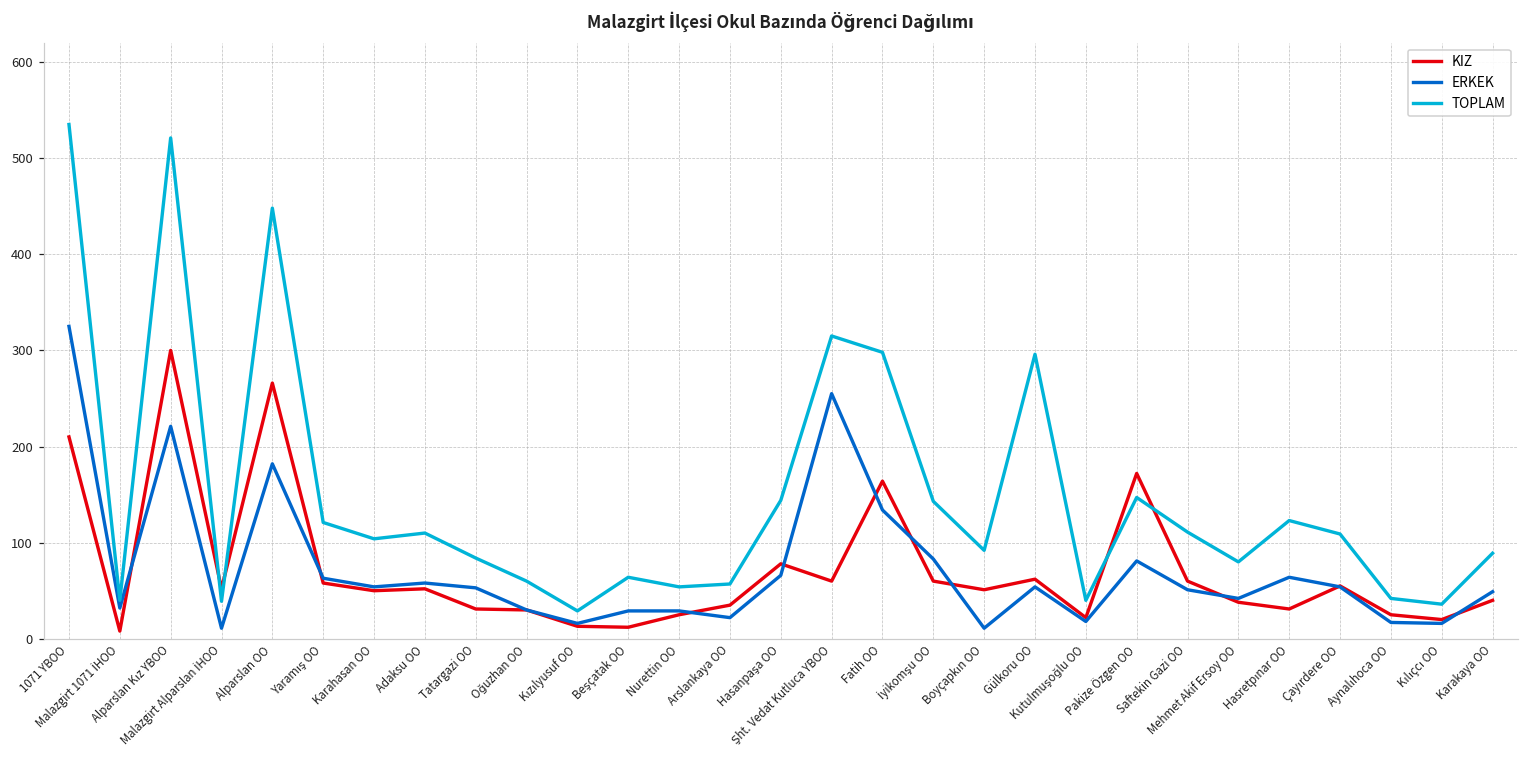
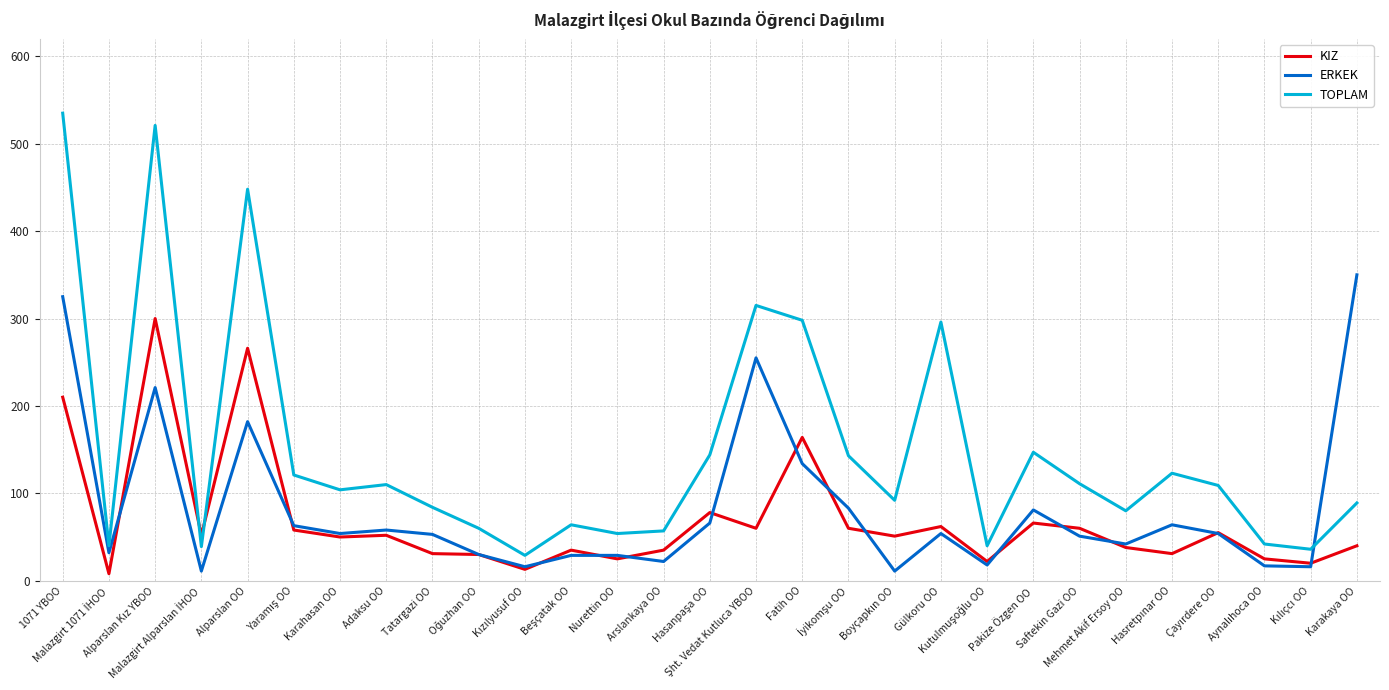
KIZ, Beşçatak OO: 10 -> 40
KIZ, Pakize Özgen OO: 170 -> 70
ERKEK, Karakaya OO: 50 -> 350
